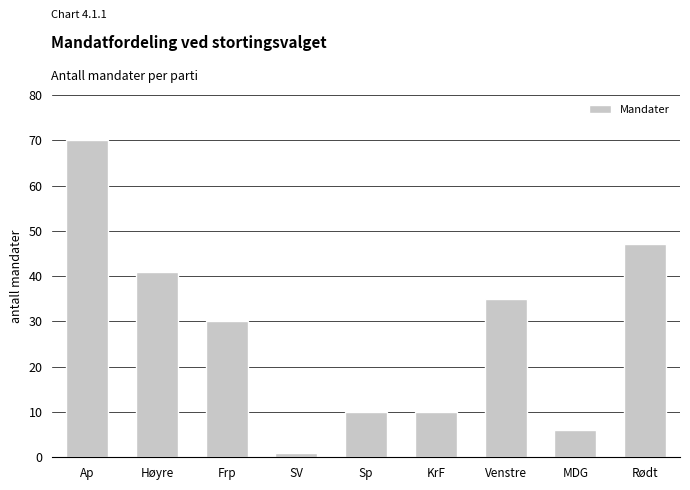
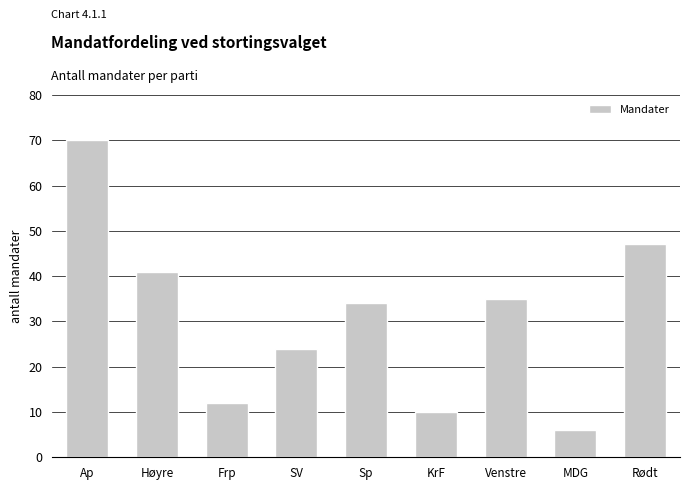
Frp: 30 -> 12
SV: 1 -> 24
Sp: 10 -> 34
